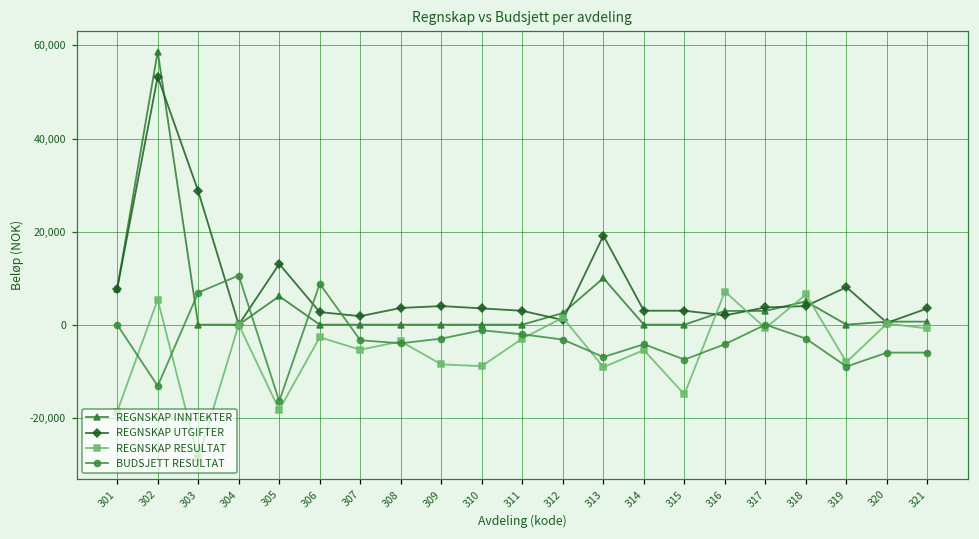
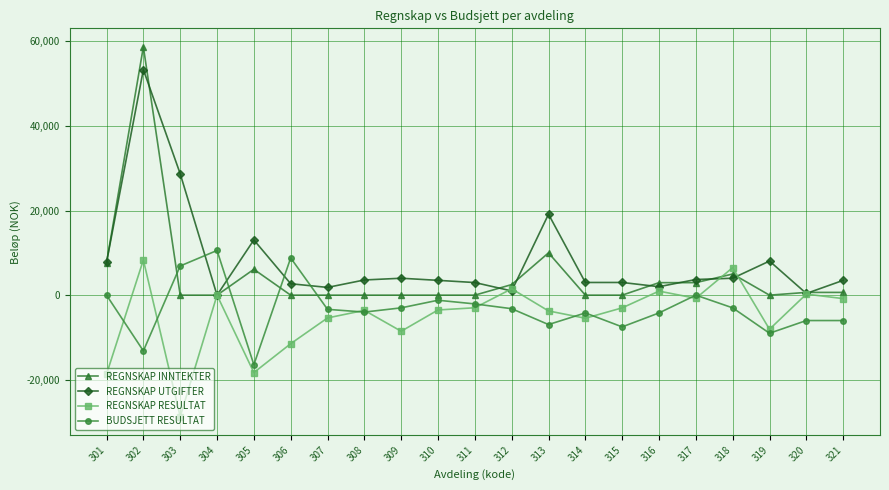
REGNSKAP RESULTAT, 302: 5,000 -> 8,000
REGNSKAP RESULTAT, 306: -3,000 -> -11,000
REGNSKAP RESULTAT, 310: -9,000 -> -4,000
REGNSKAP RESULTAT, 313: -9,000 -> -4,000
REGNSKAP RESULTAT, 315: -15,000 -> -3,000
REGNSKAP RESULTAT, 316: 7,000 -> 1,000
